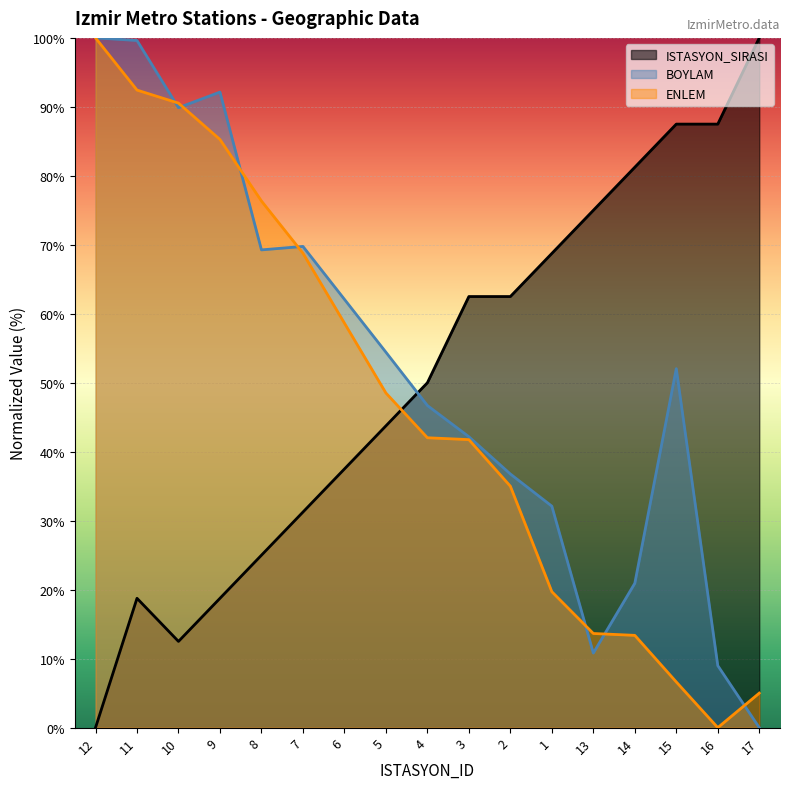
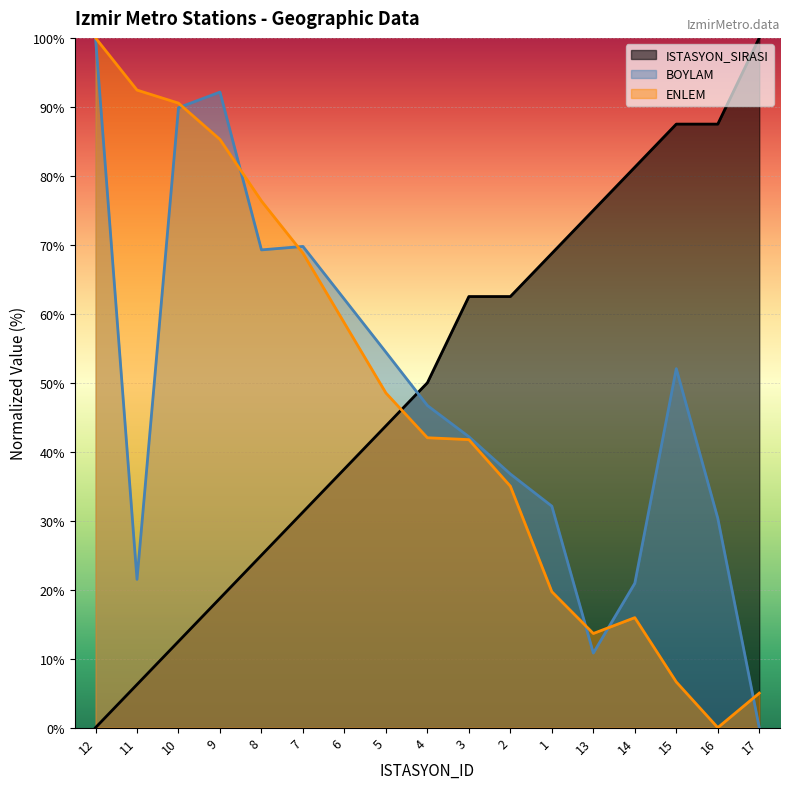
ISTASYON_SIRASI, 11: 19% -> 6%
BOYLAM, 11: 100% -> 21%
ENLEM, 14: 13% -> 16%
BOYLAM, 16: 9% -> 30%
